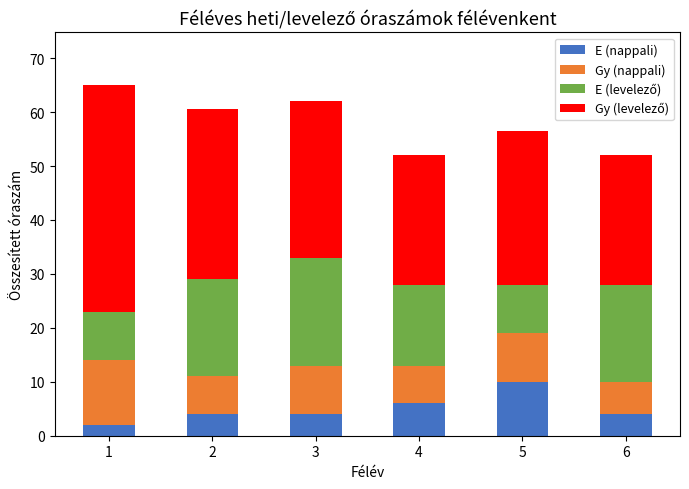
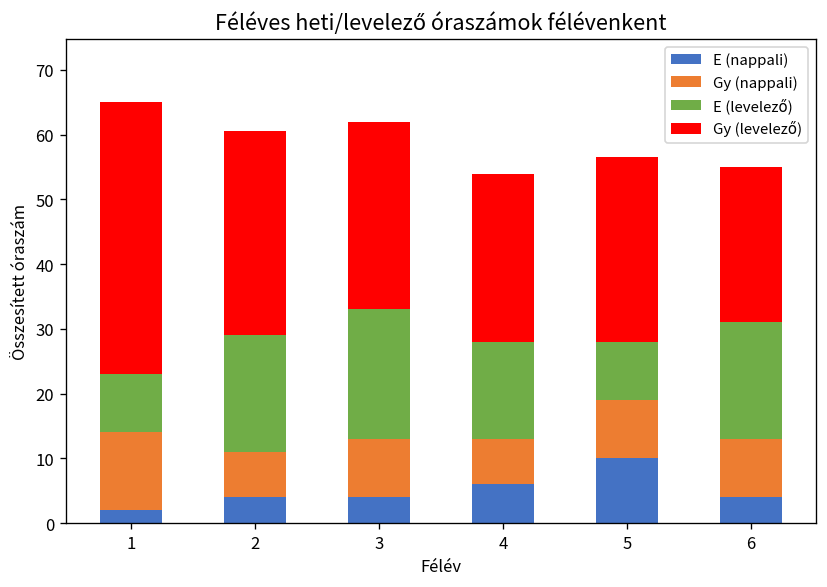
Gy (levelező), 4: 24 -> 26
Gy (nappali), 6: 6 -> 9
